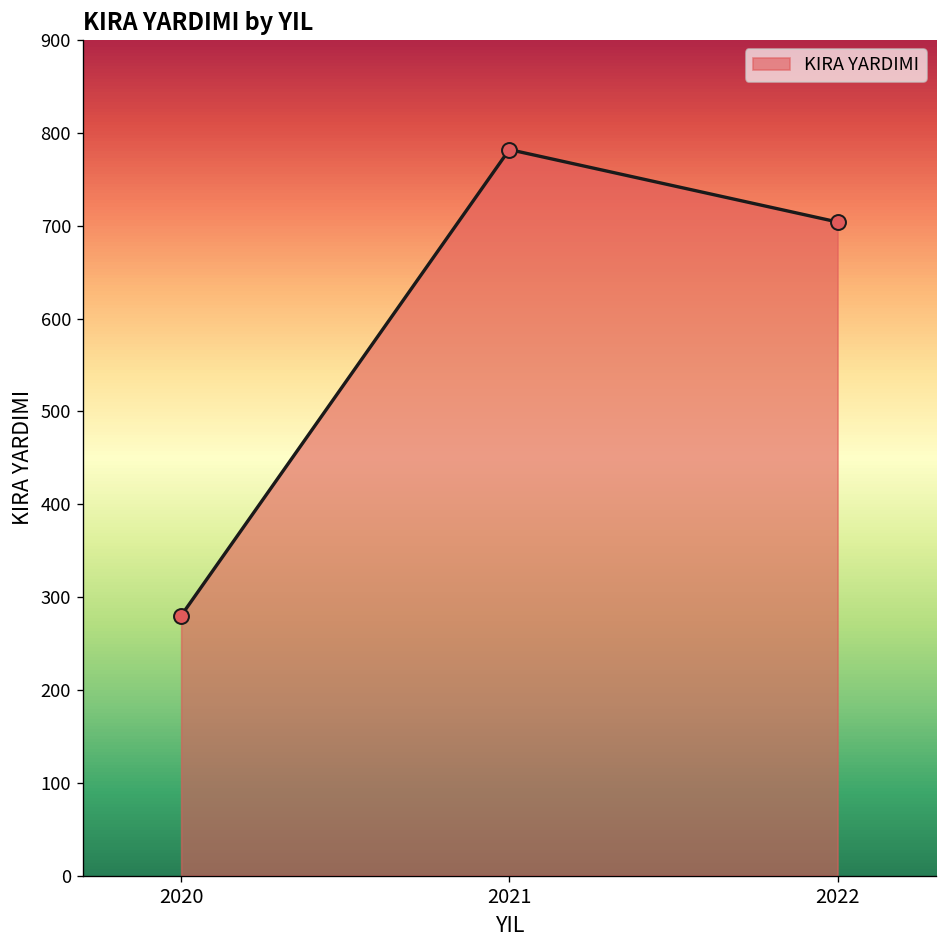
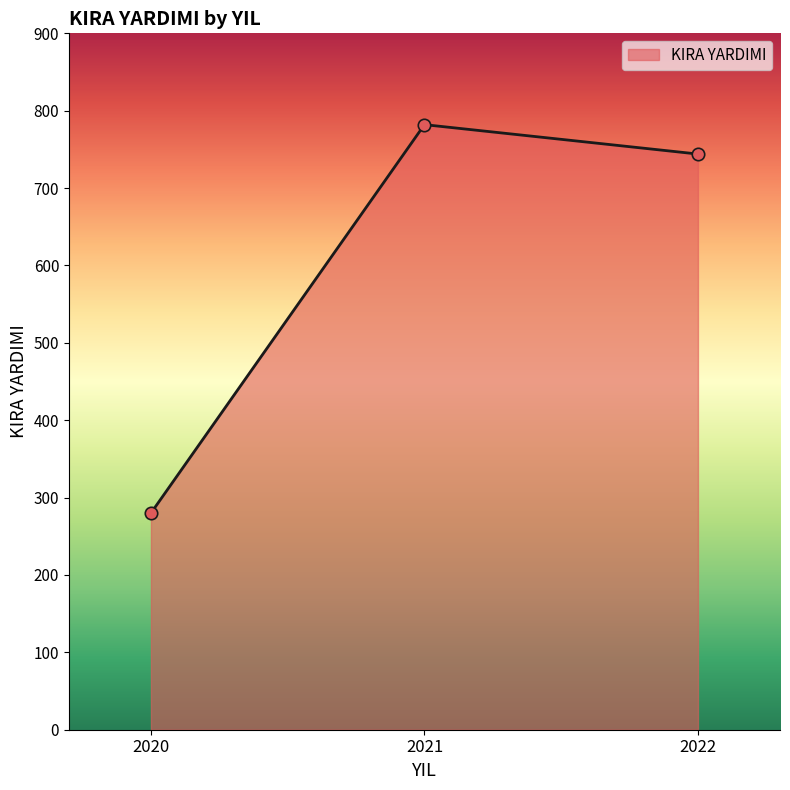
2022: 700 -> 740
